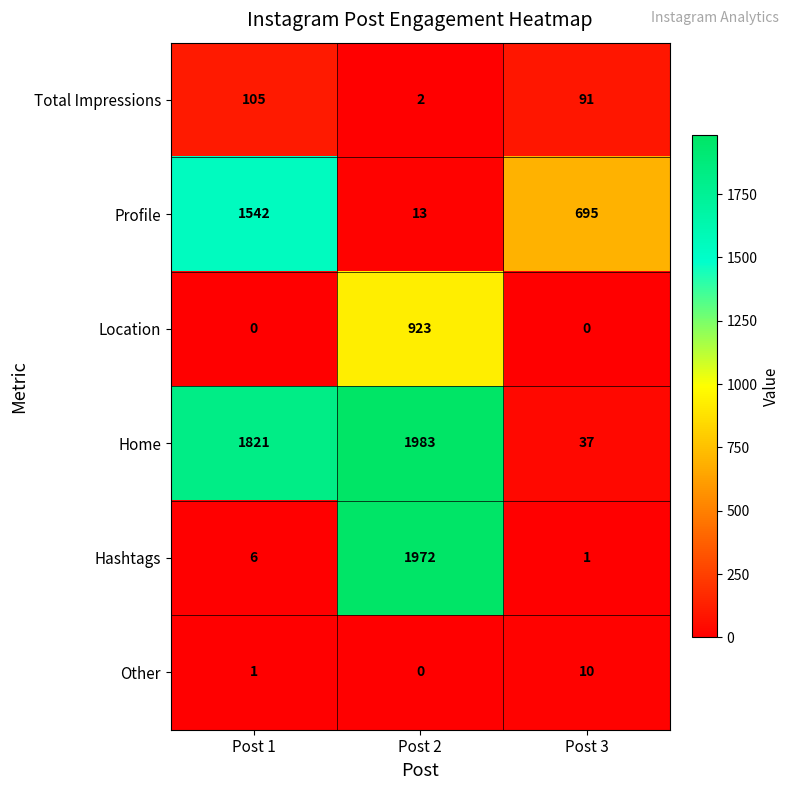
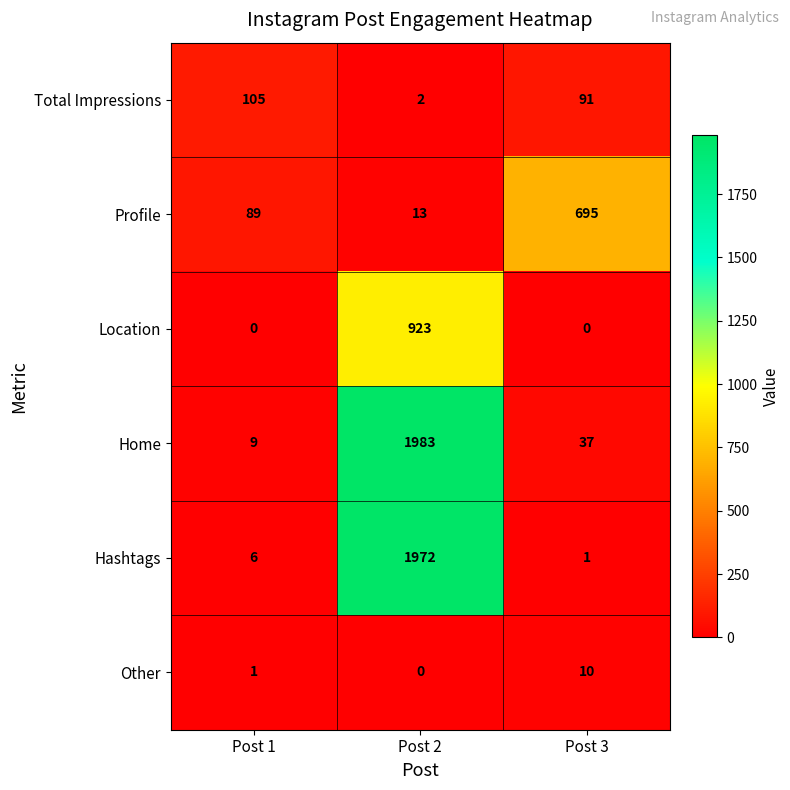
Profile, Post 1: 1542 -> 89
Home, Post 1: 1821 -> 9
